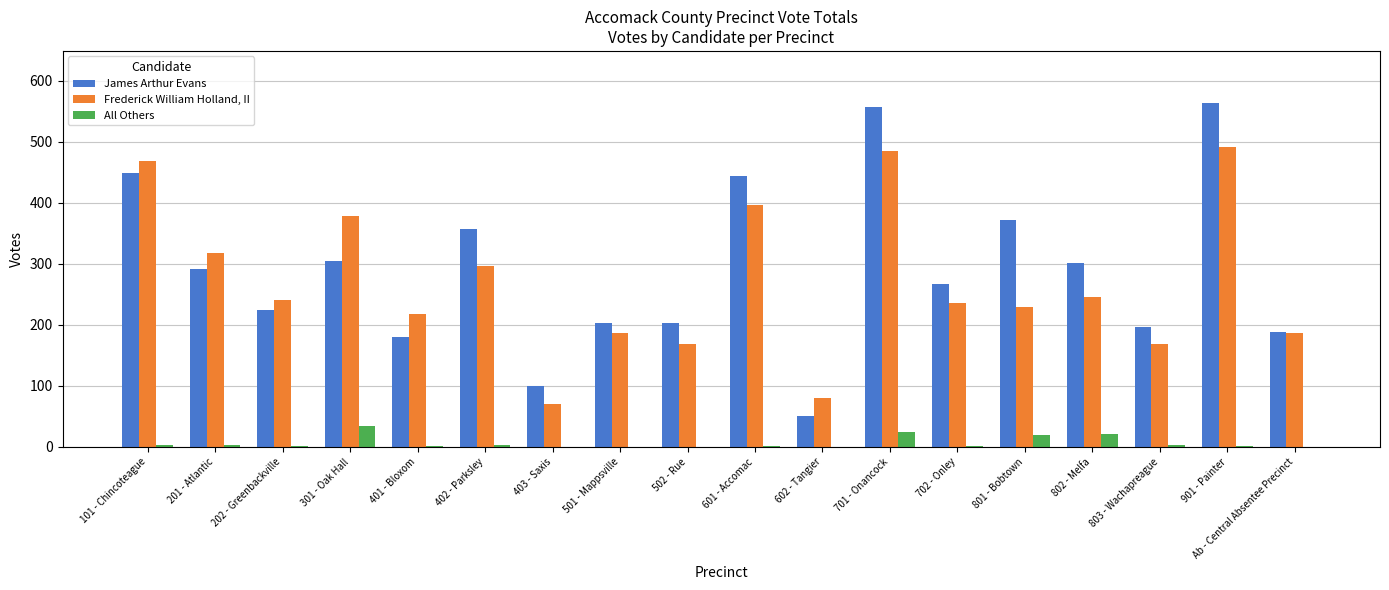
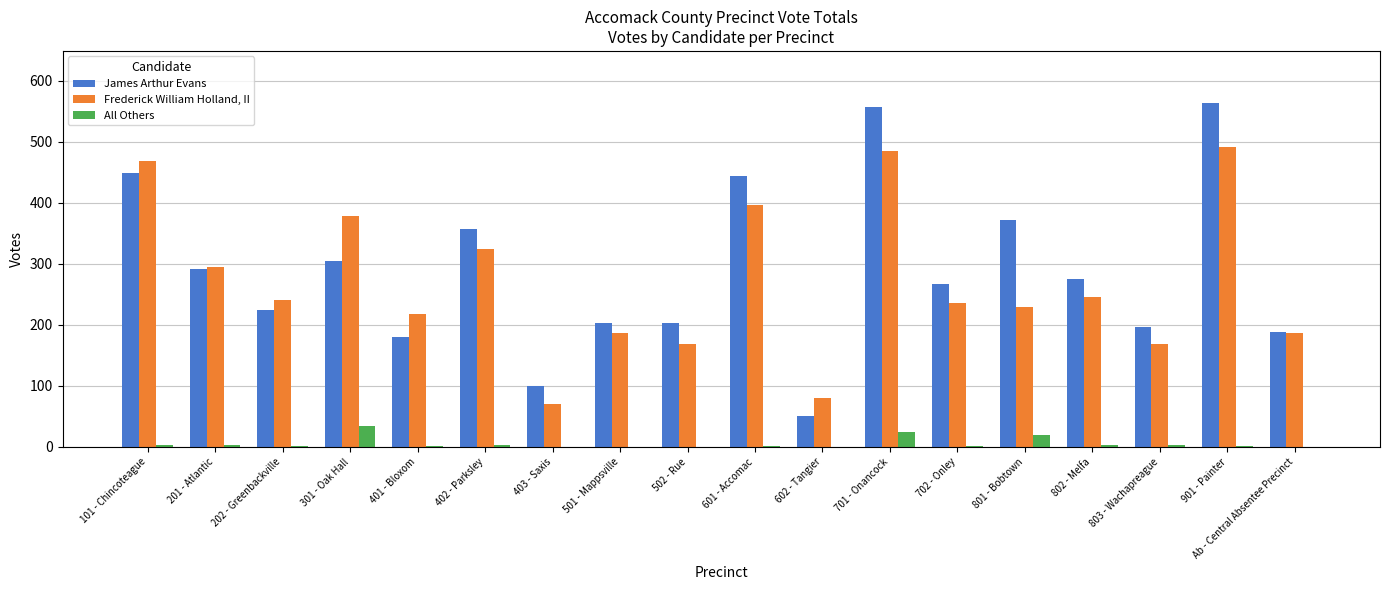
Frederick William Holland, II, 201 - Atlantic: 320 -> 290
Frederick William Holland, II, 402 - Parksley: 300 -> 330
James Arthur Evans, 802 - Melfa: 300 -> 280
All Others, 802 - Melfa: 20 -> 0
